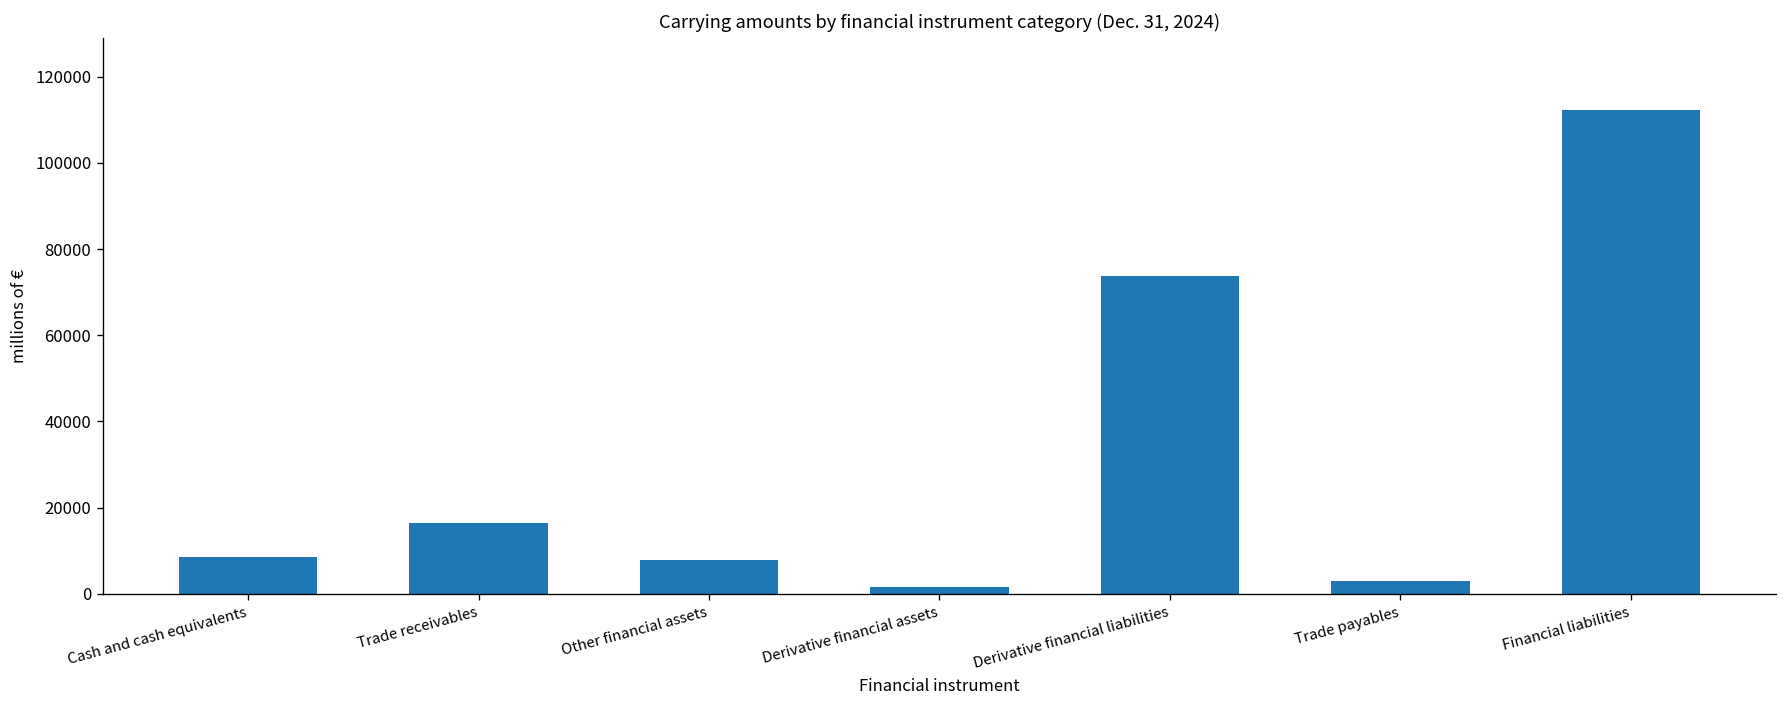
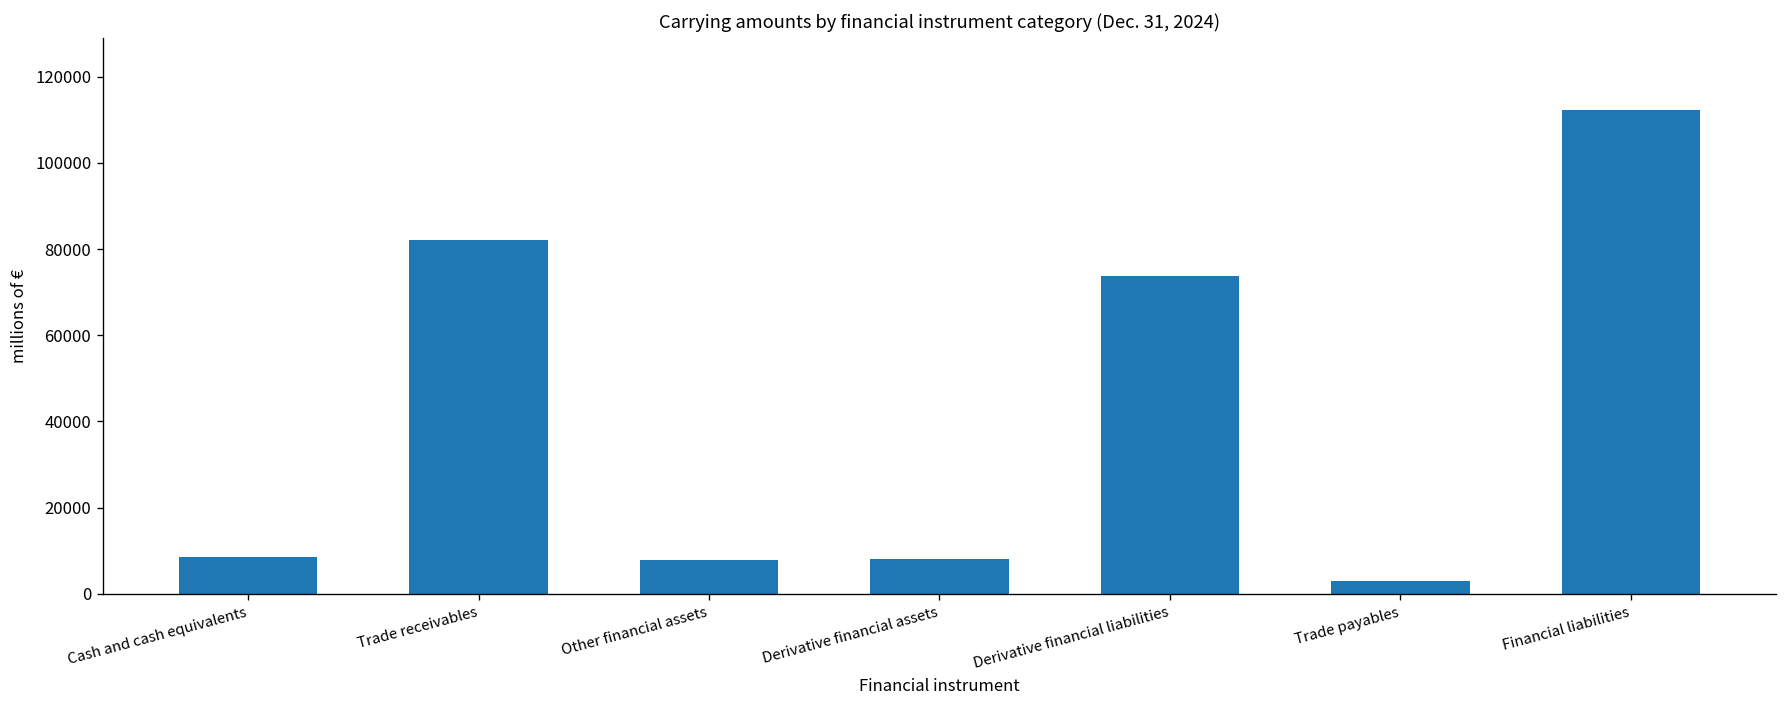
Trade receivables: 16000 -> 82000
Derivative financial assets: 2000 -> 8000
